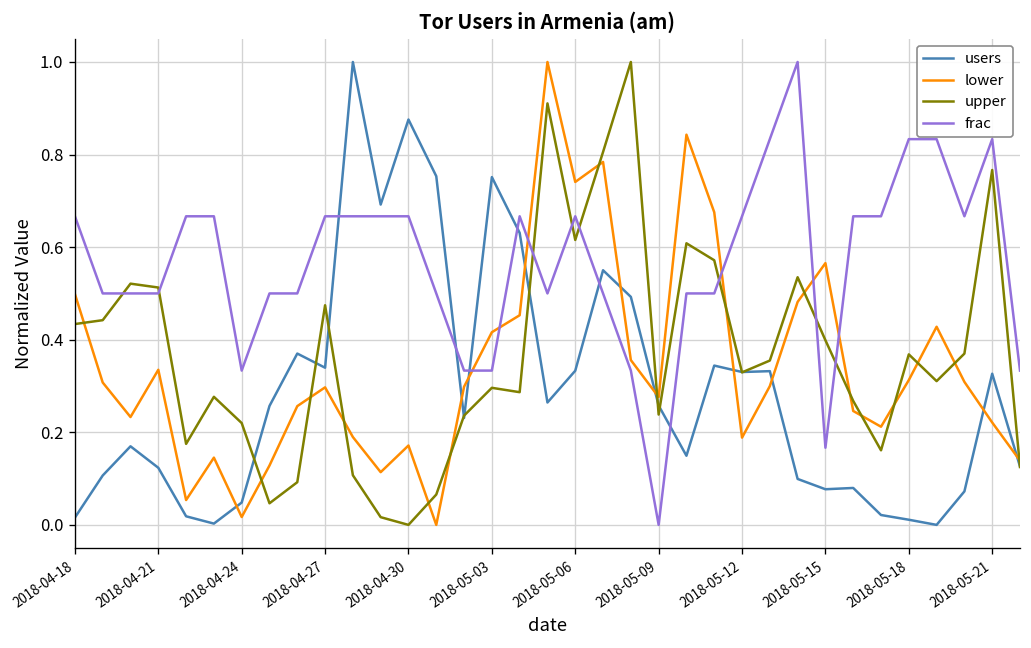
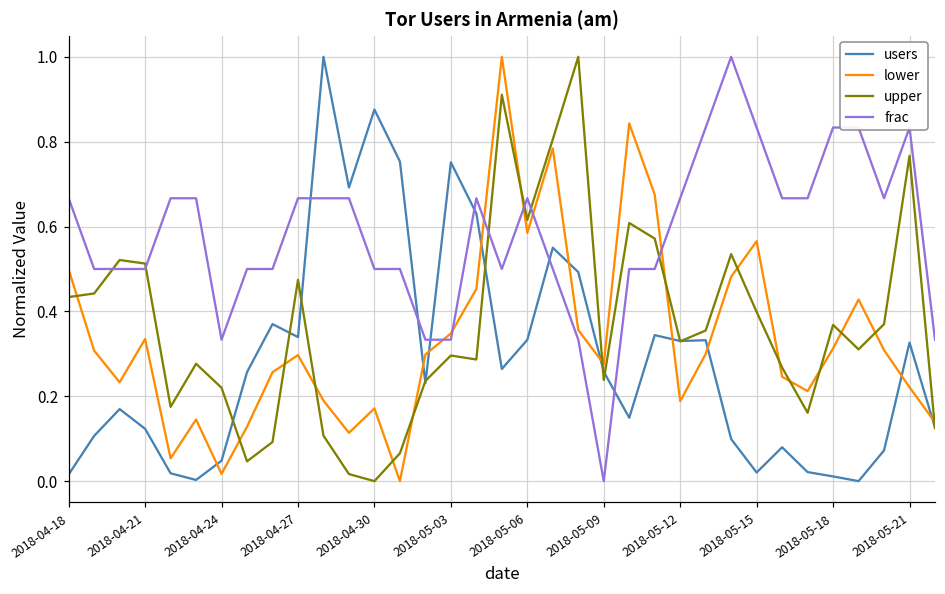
frac, 2018-04-30: 0.67 -> 0.50
lower, 2018-05-03: 0.42 -> 0.35
lower, 2018-05-06: 0.74 -> 0.59
users, 2018-05-15: 0.08 -> 0.02
frac, 2018-05-15: 0.17 -> 0.83
